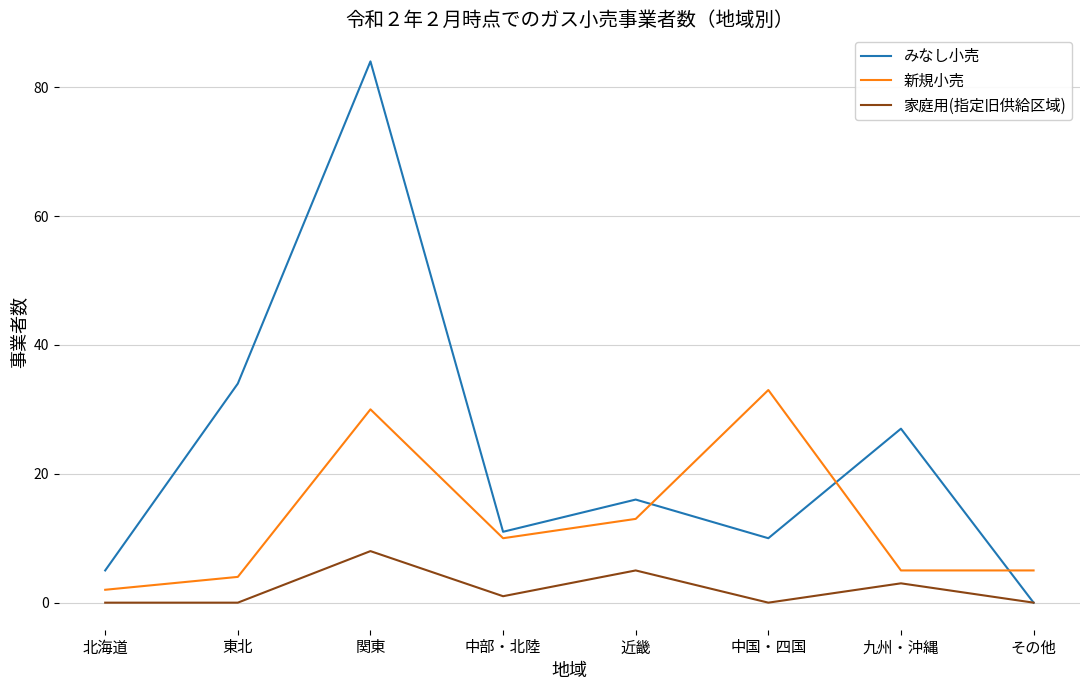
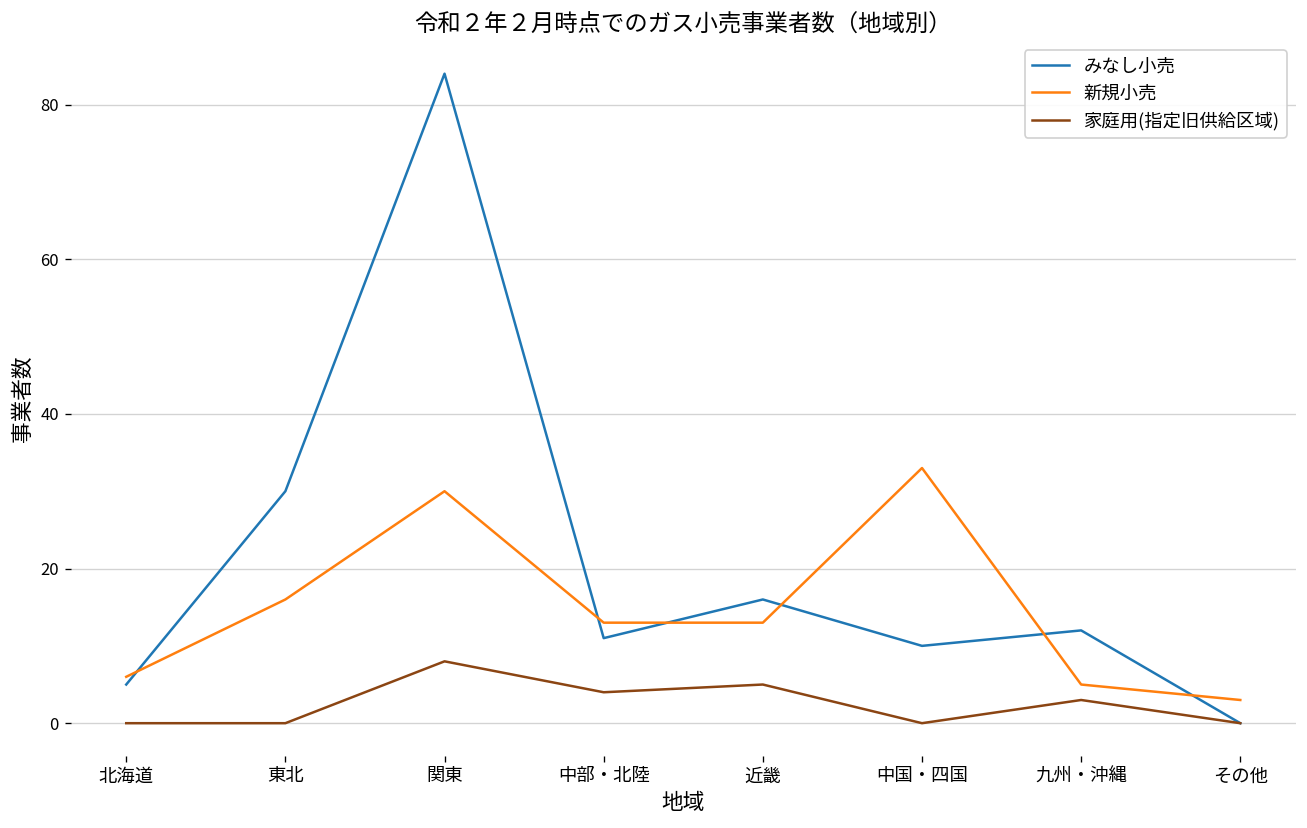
新規小売, 北海道: 2 -> 6
みなし小売, 東北: 34 -> 30
新規小売, 東北: 4 -> 16
新規小売, 中部・北陸: 10 -> 13
家庭用(指定旧供給区域), 中部・北陸: 1 -> 4
みなし小売, 九州・沖縄: 27 -> 12
新規小売, その他: 5 -> 3
